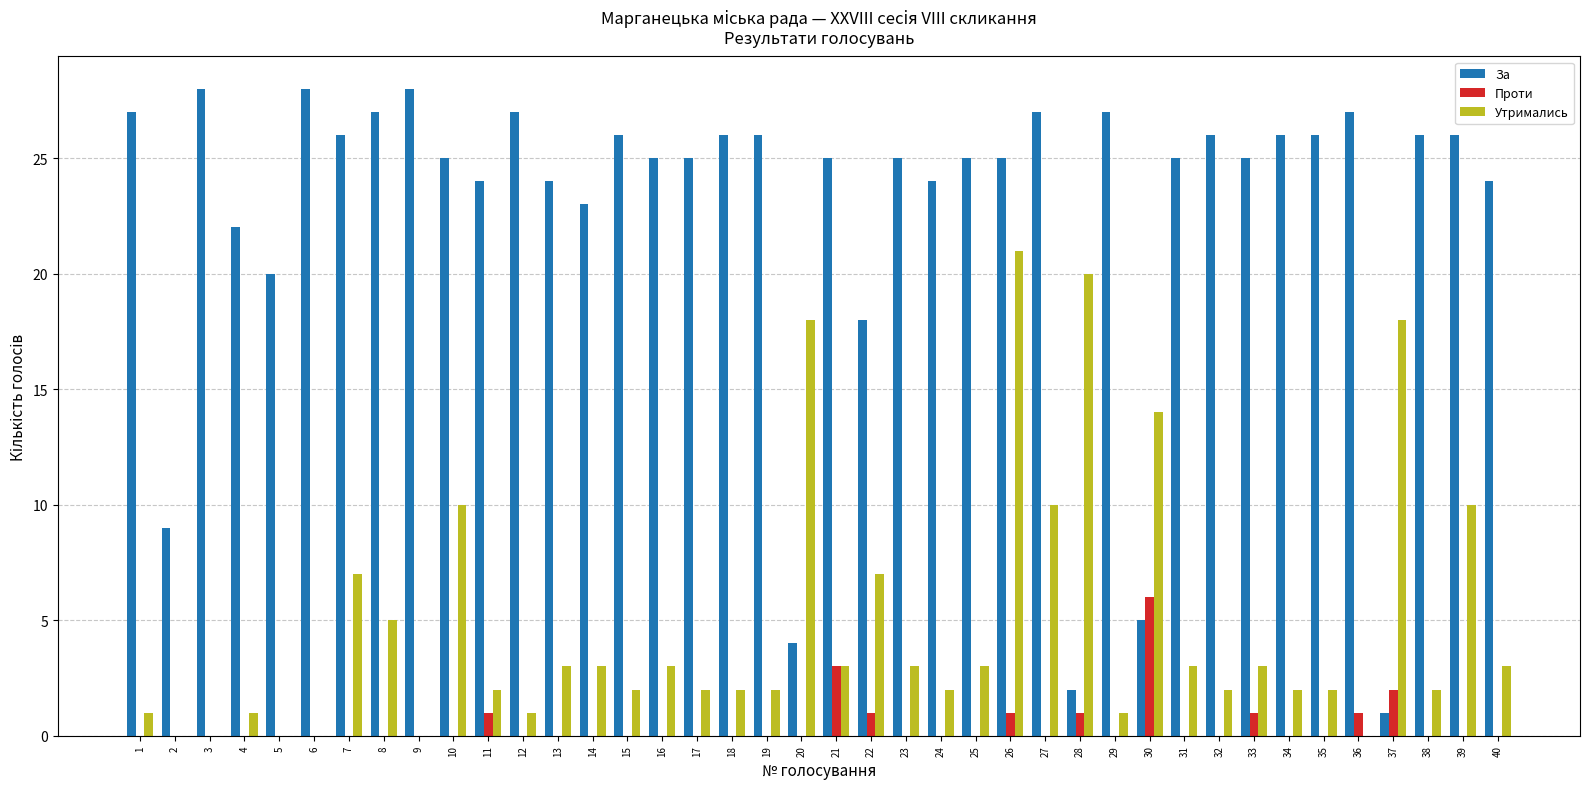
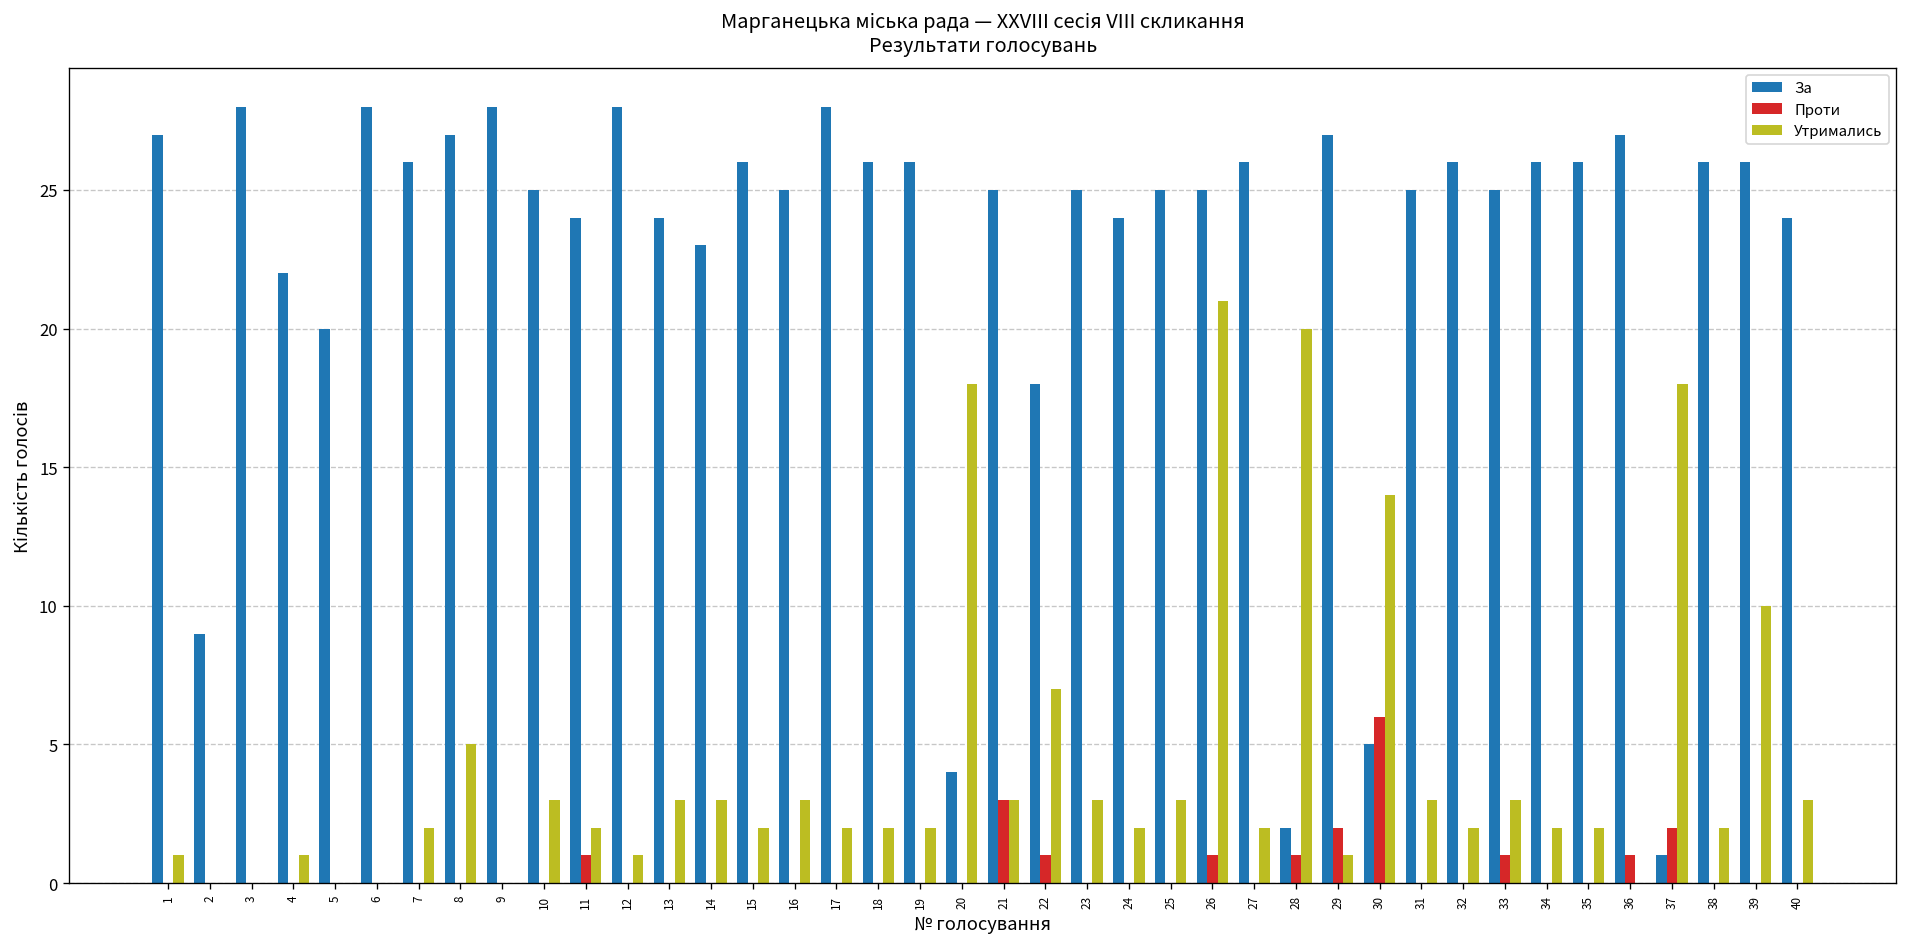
Утримались, 7: 7 -> 2
Утримались, 10: 10 -> 3
За, 12: 27 -> 28
За, 17: 25 -> 28
За, 27: 27 -> 26
Утримались, 27: 10 -> 2
Проти, 29: 0 -> 2
